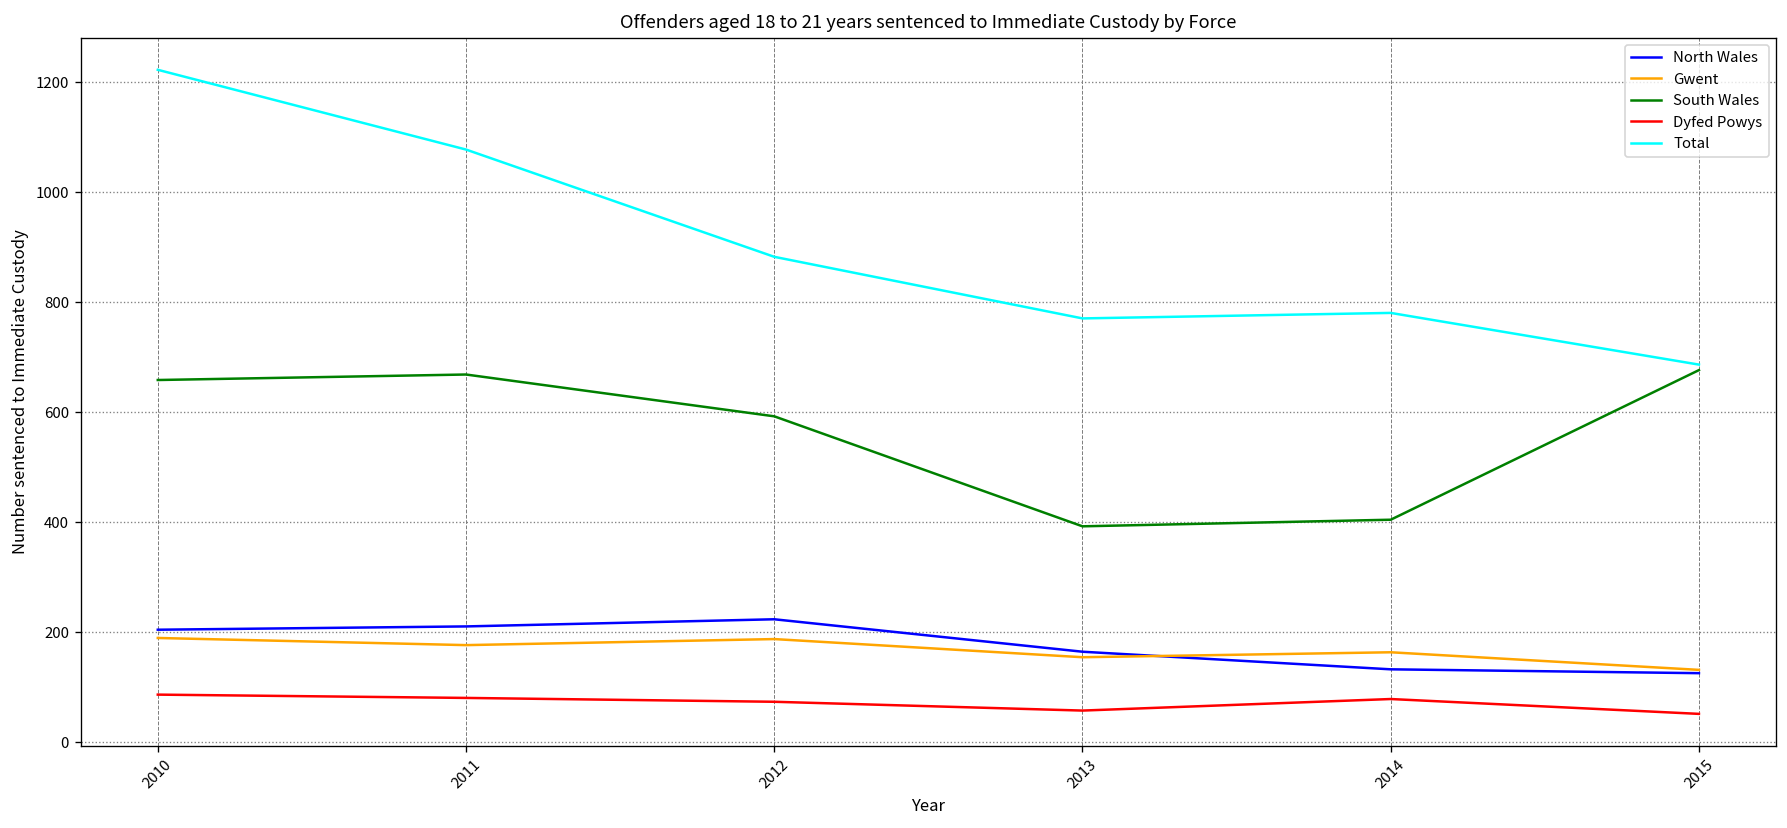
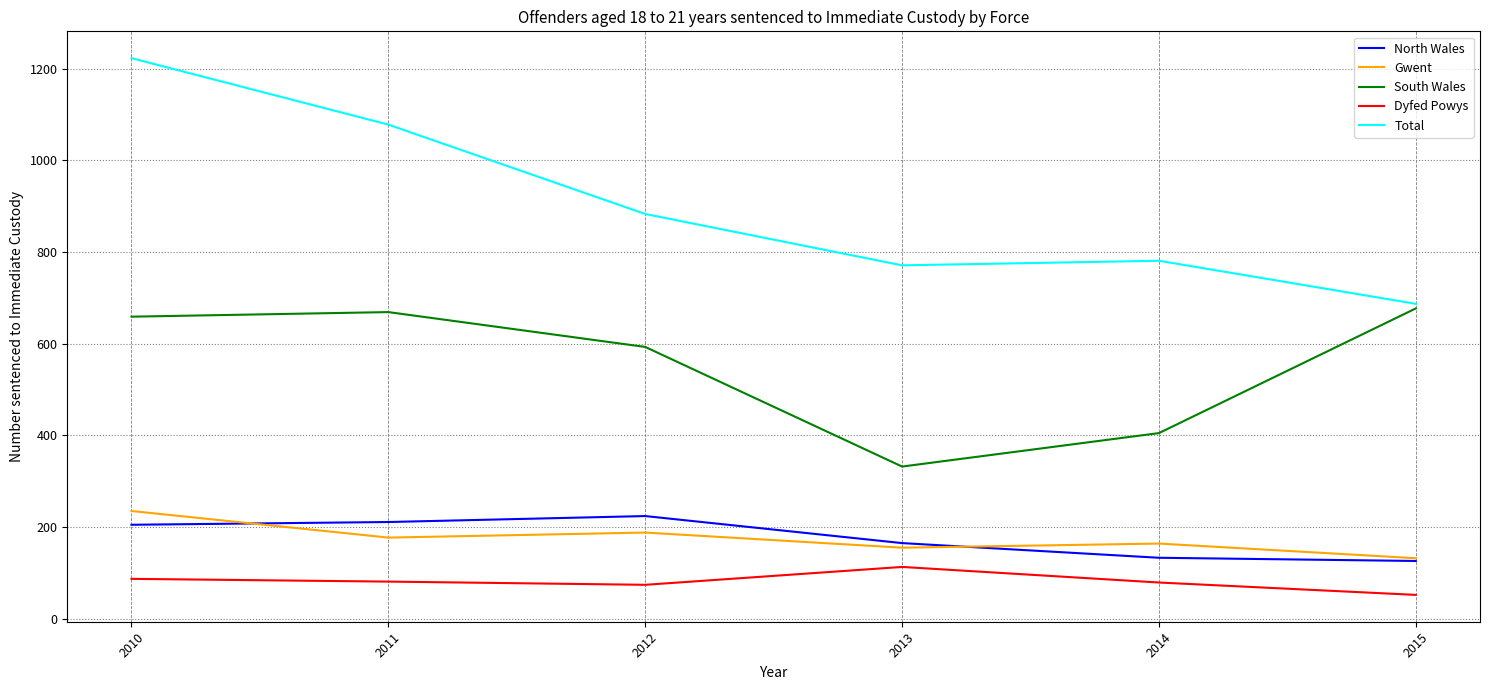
Gwent, 2010: 190 -> 240
South Wales, 2013: 390 -> 330
Dyfed Powys, 2013: 60 -> 110
